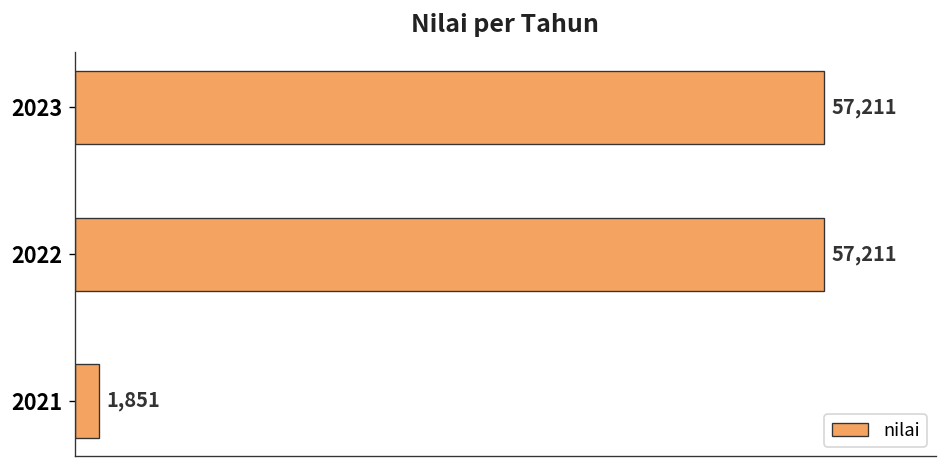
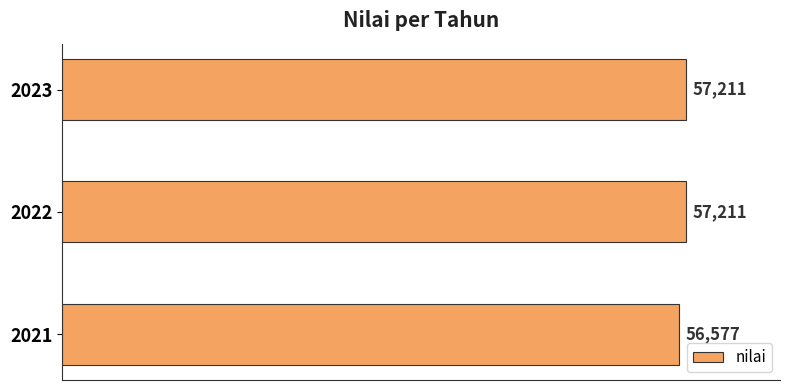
2021: 1,851 -> 56,577
